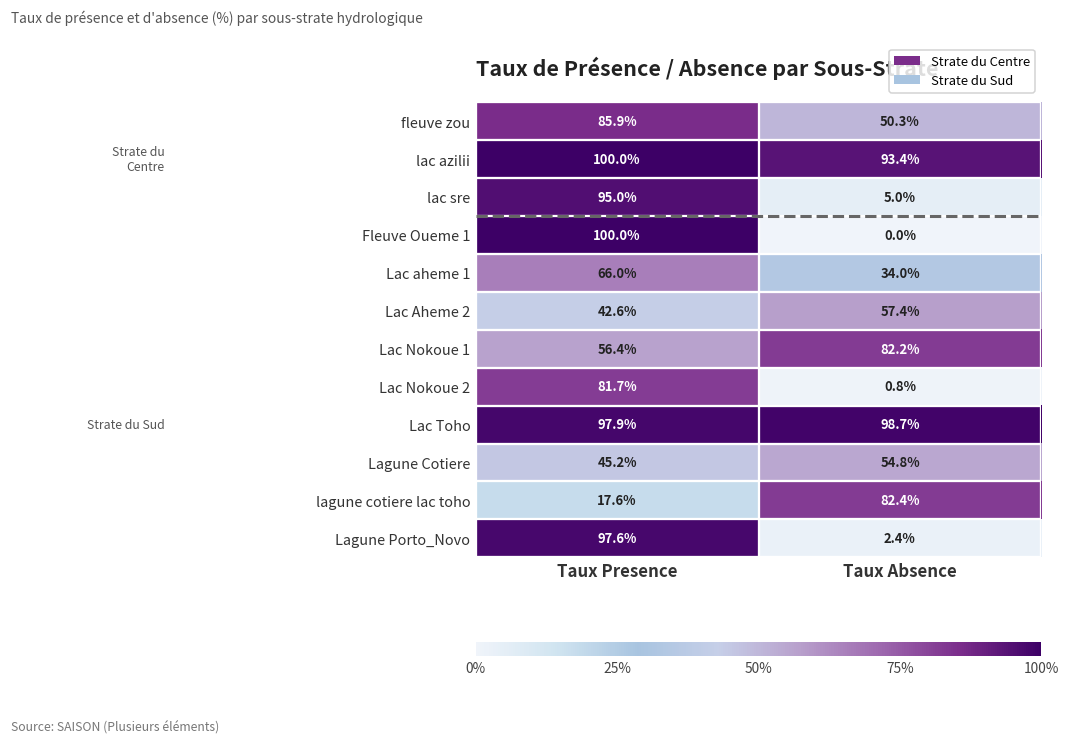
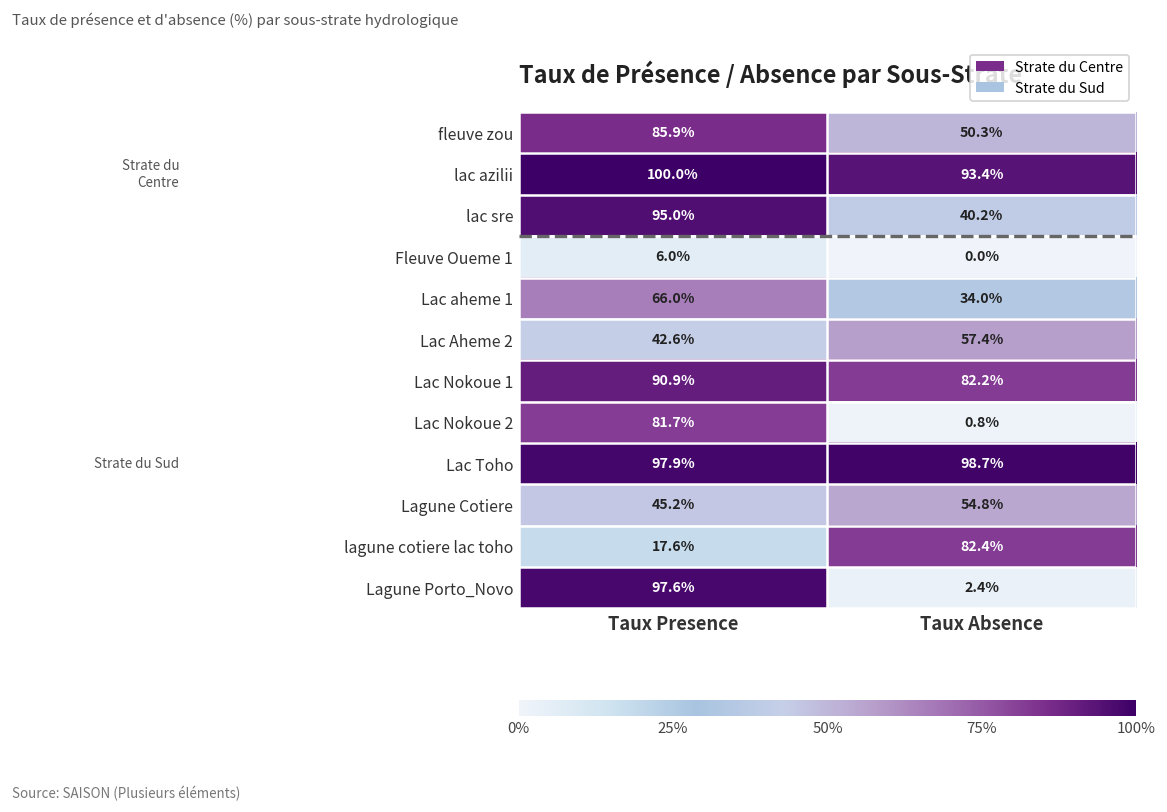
lac sre, Taux Absence: 5.0% -> 40.2%
Fleuve Oueme 1, Taux Presence: 100.0% -> 6.0%
Lac Nokoue 1, Taux Presence: 56.4% -> 90.9%
